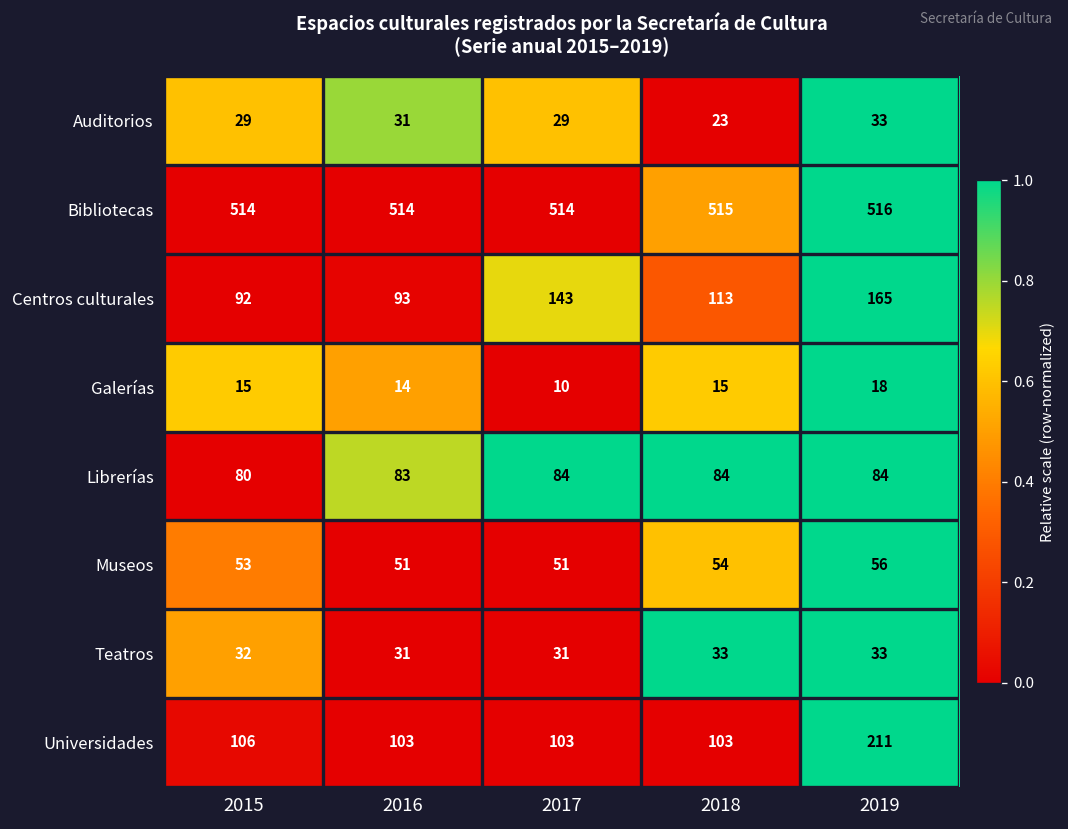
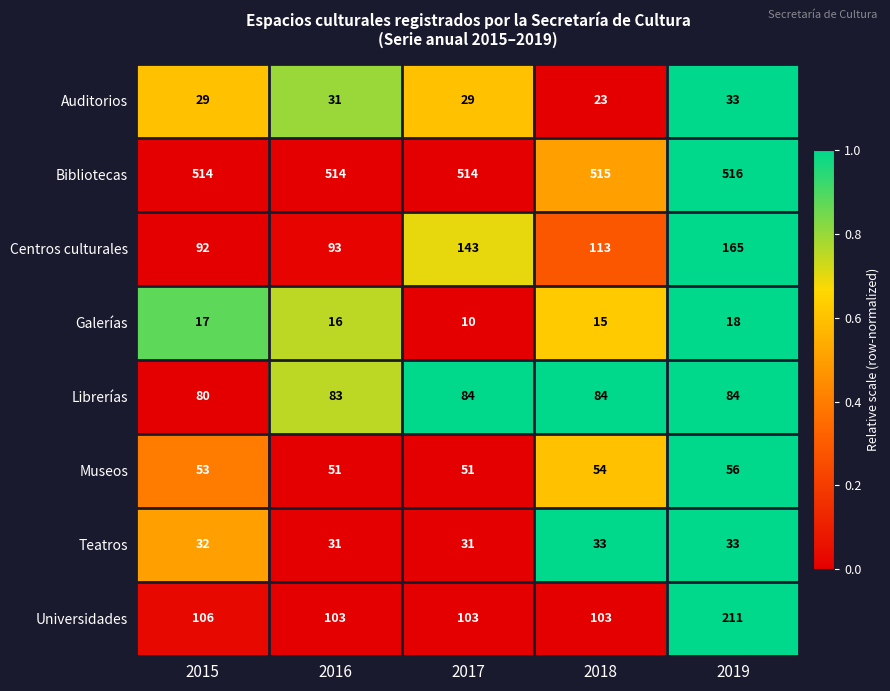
Galerías, 2015: 15 -> 17
Galerías, 2016: 14 -> 16
